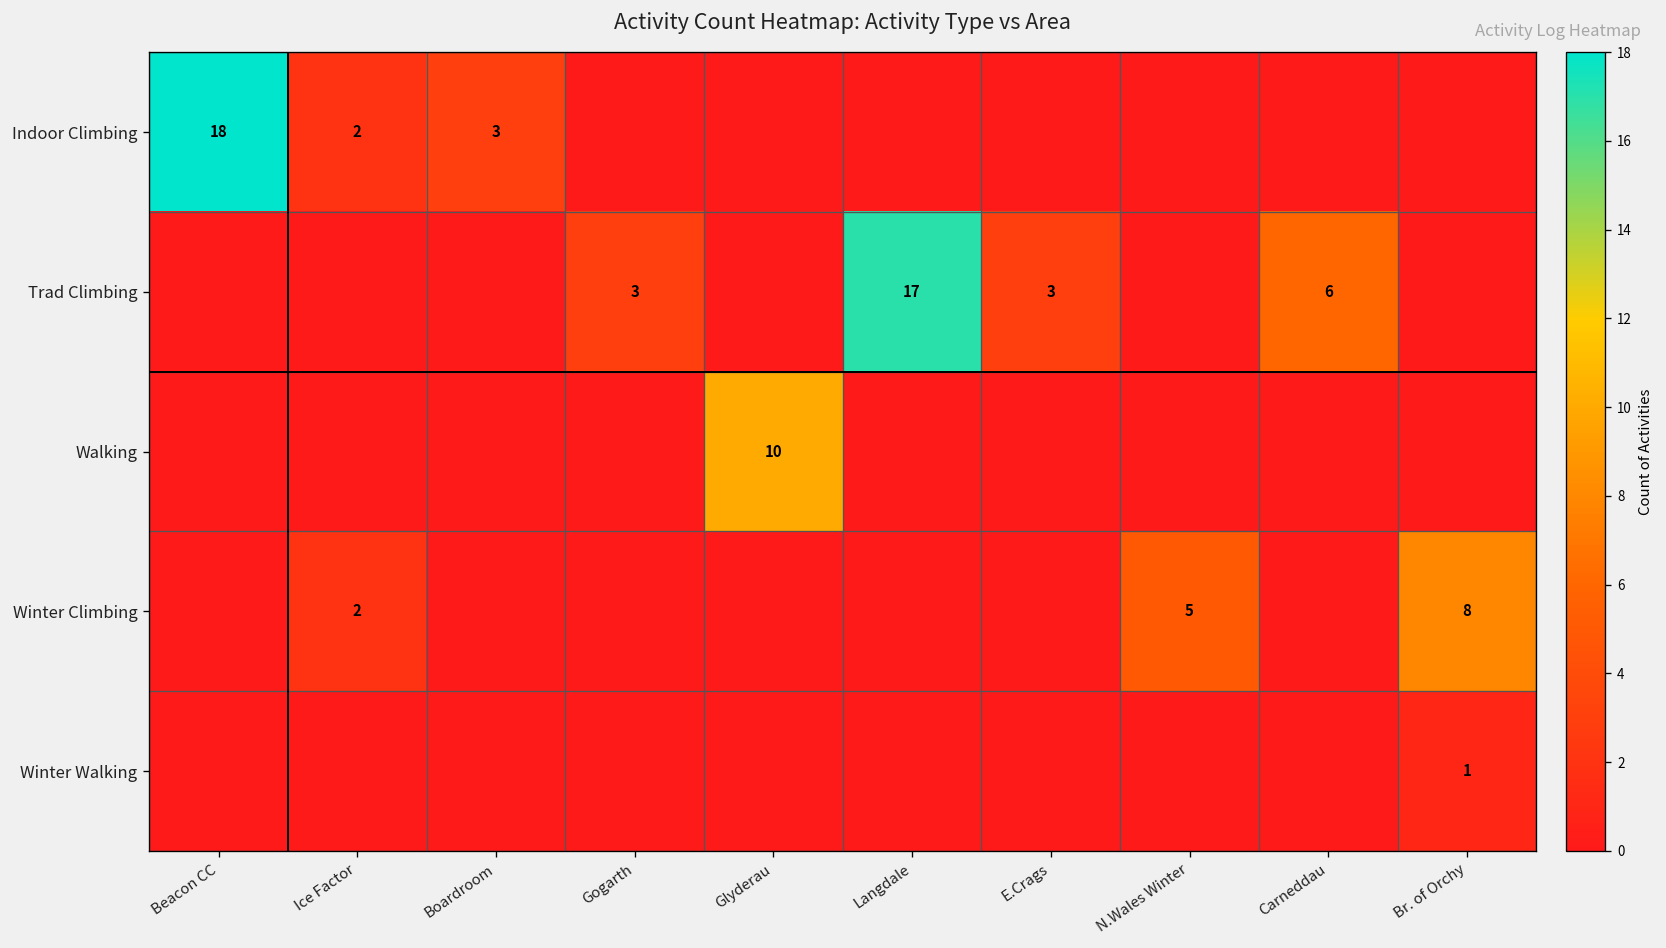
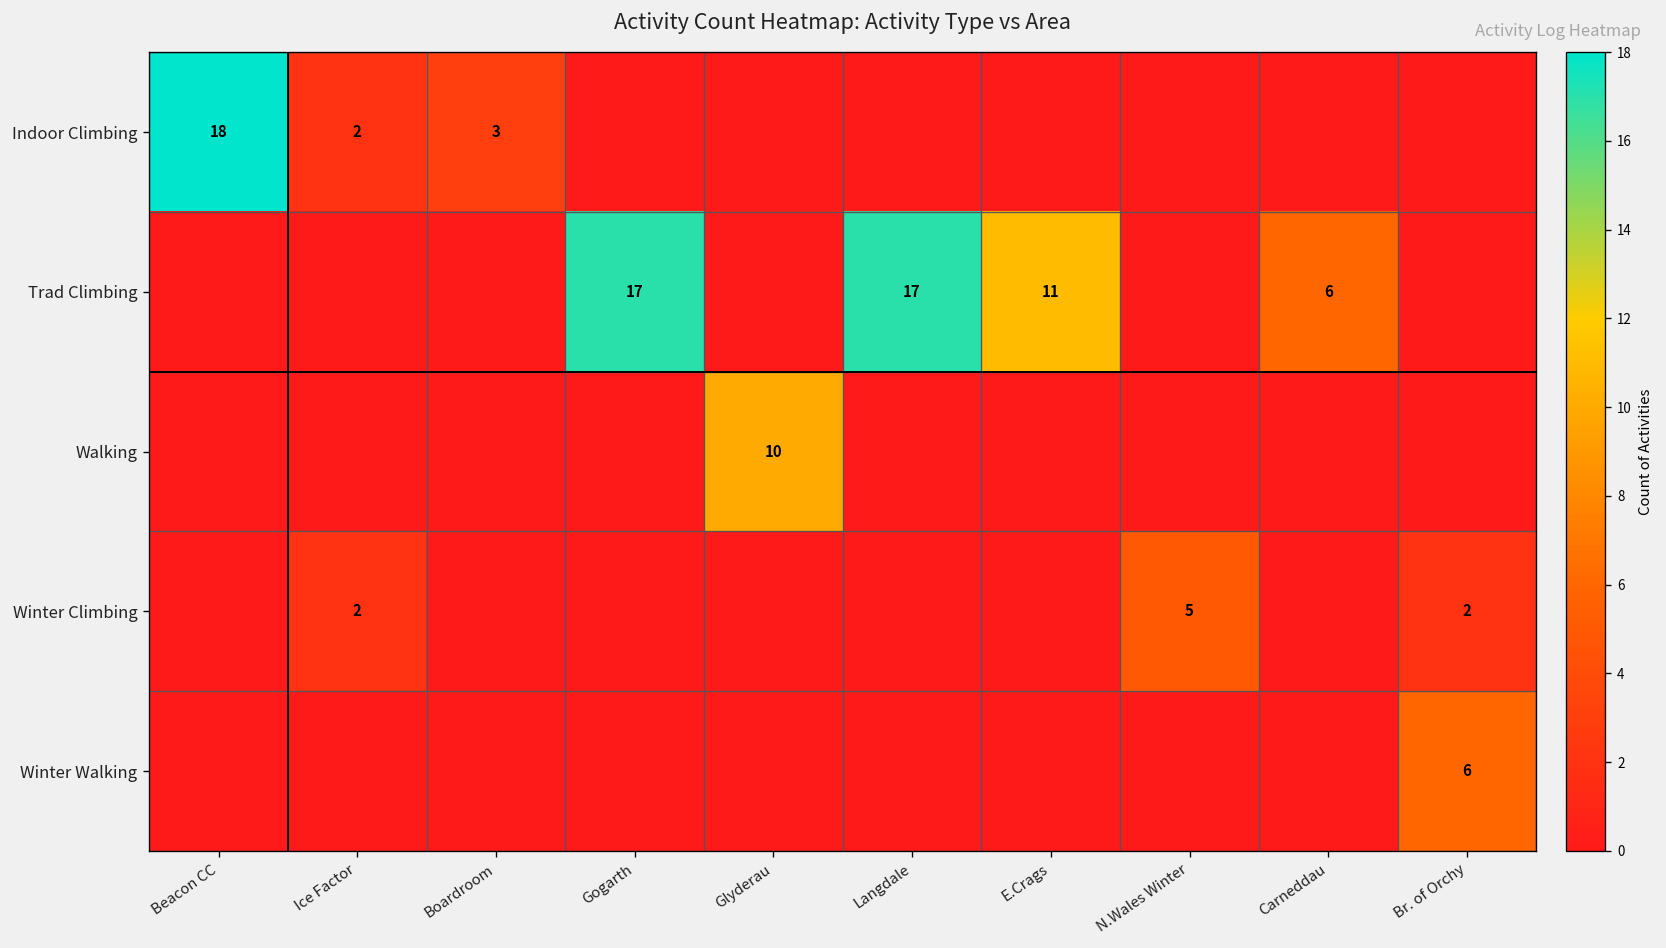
Trad Climbing, Gogarth: 3 -> 17
Trad Climbing, E.Crags: 3 -> 11
Winter Climbing, Br. of Orchy: 8 -> 2
Winter Walking, Br. of Orchy: 1 -> 6
